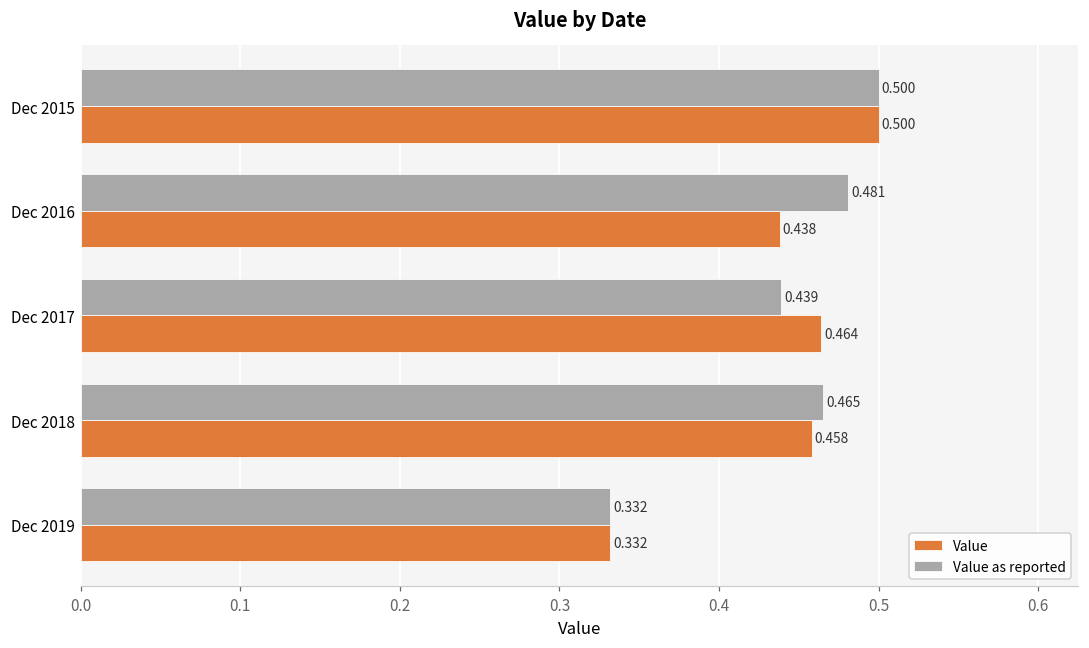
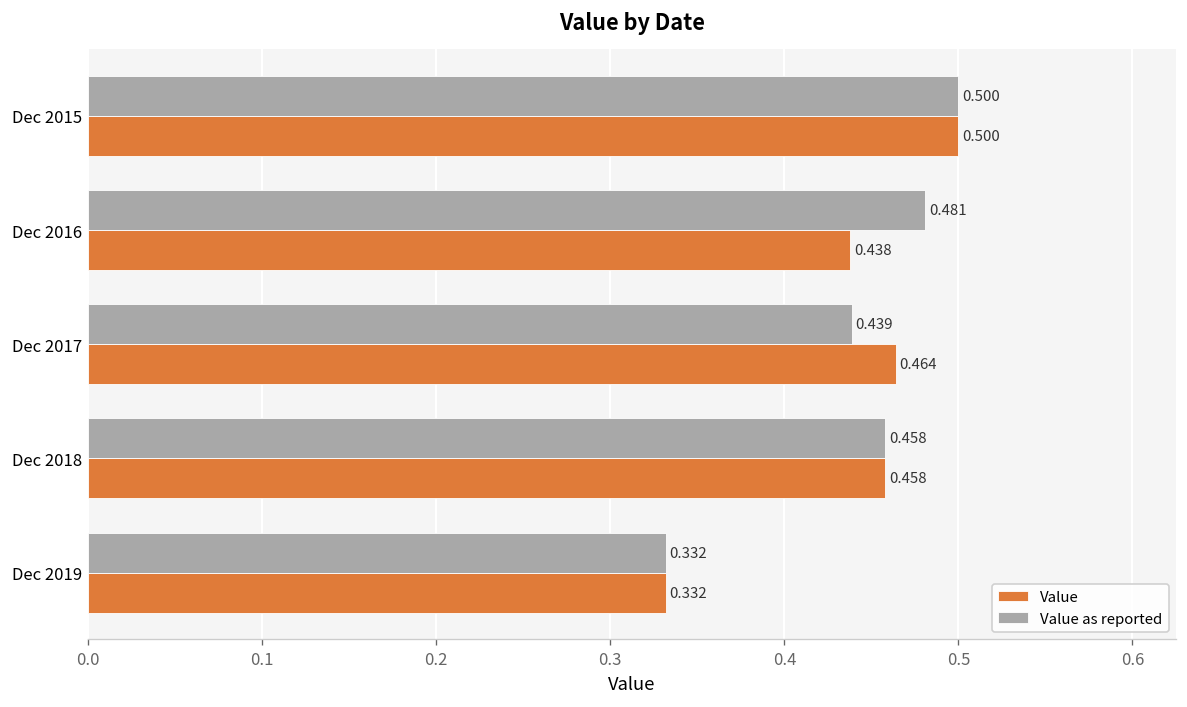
Value as reported, Dec 2018: 0.465 -> 0.458
